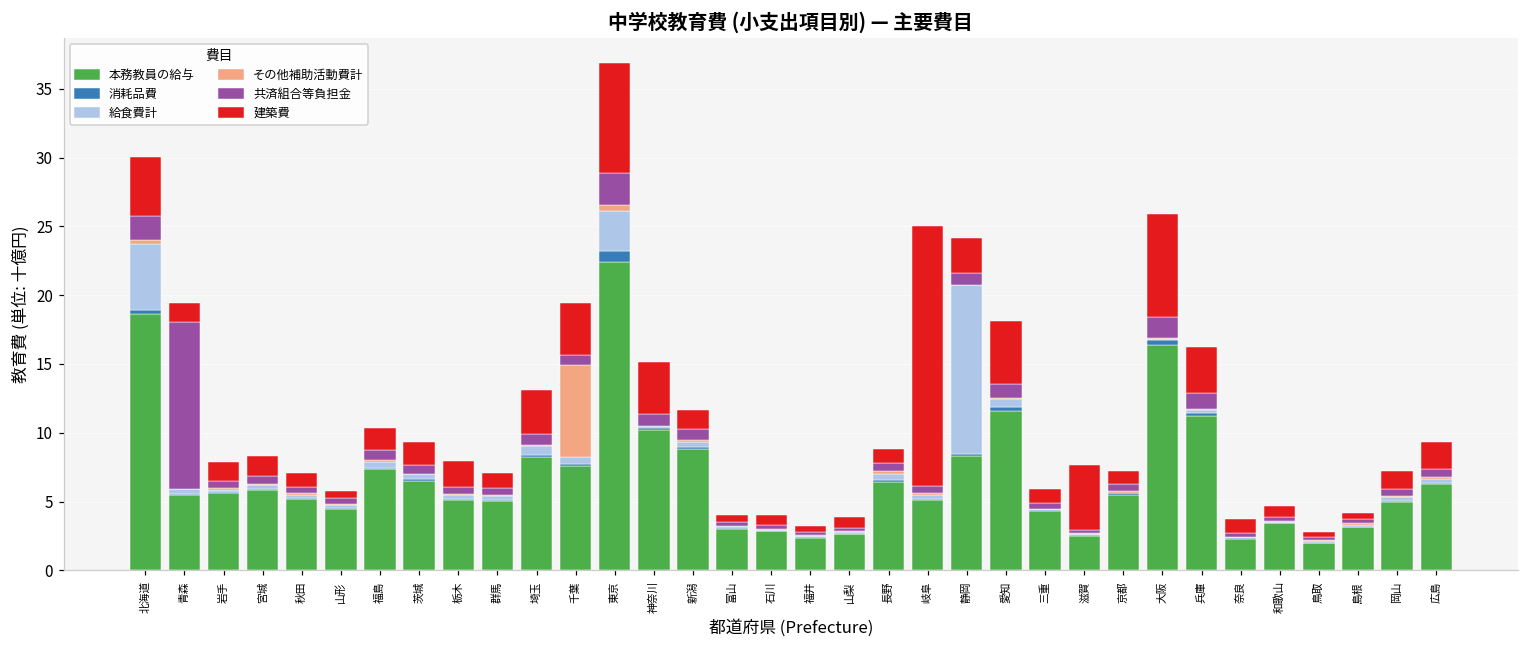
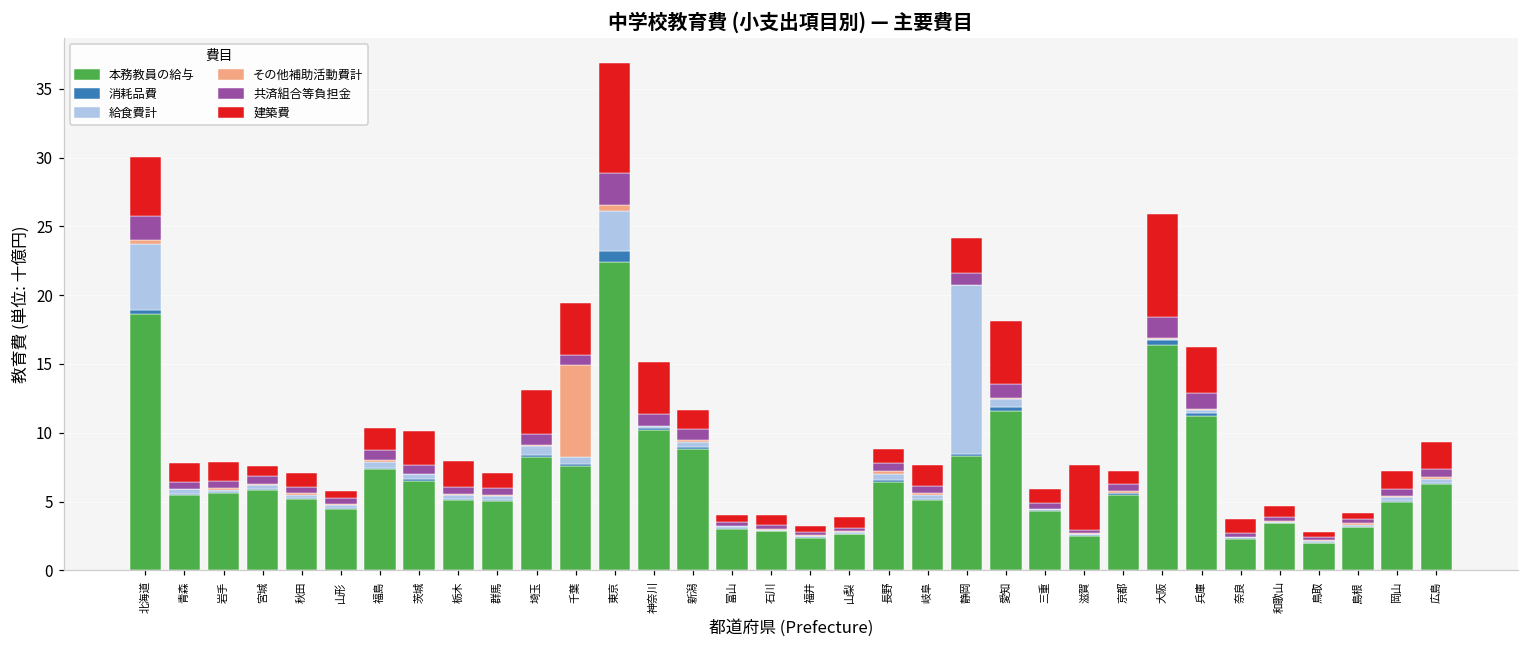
共済組合等負担金, 青森: 12.1 -> 0.5
建築費, 宮城: 1.4 -> 0.7
建築費, 茨城: 1.7 -> 2.5
建築費, 岐阜: 18.9 -> 1.5
